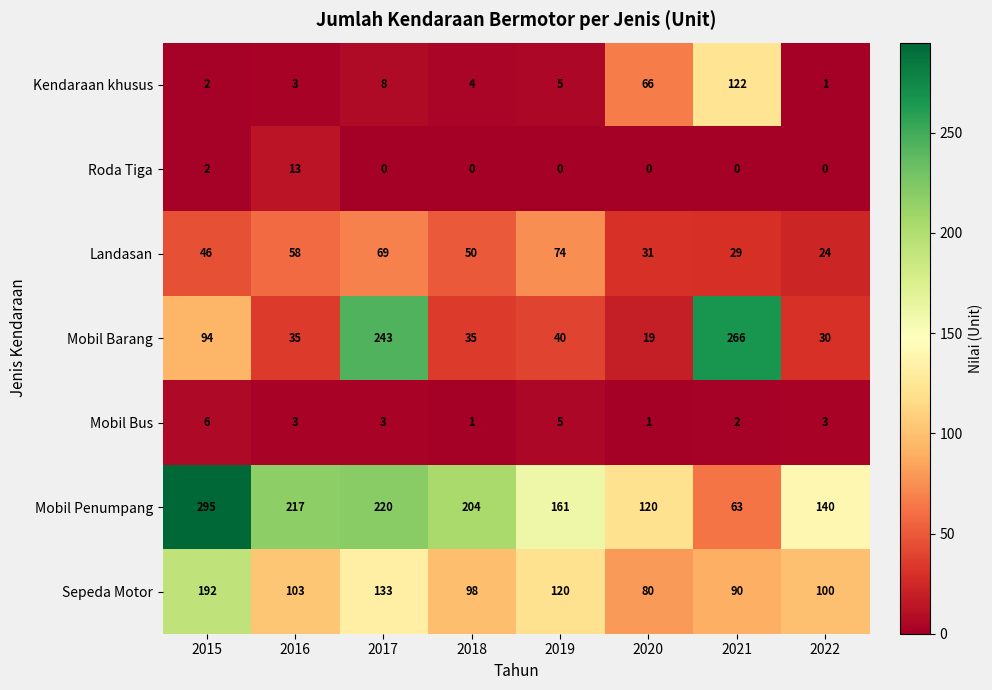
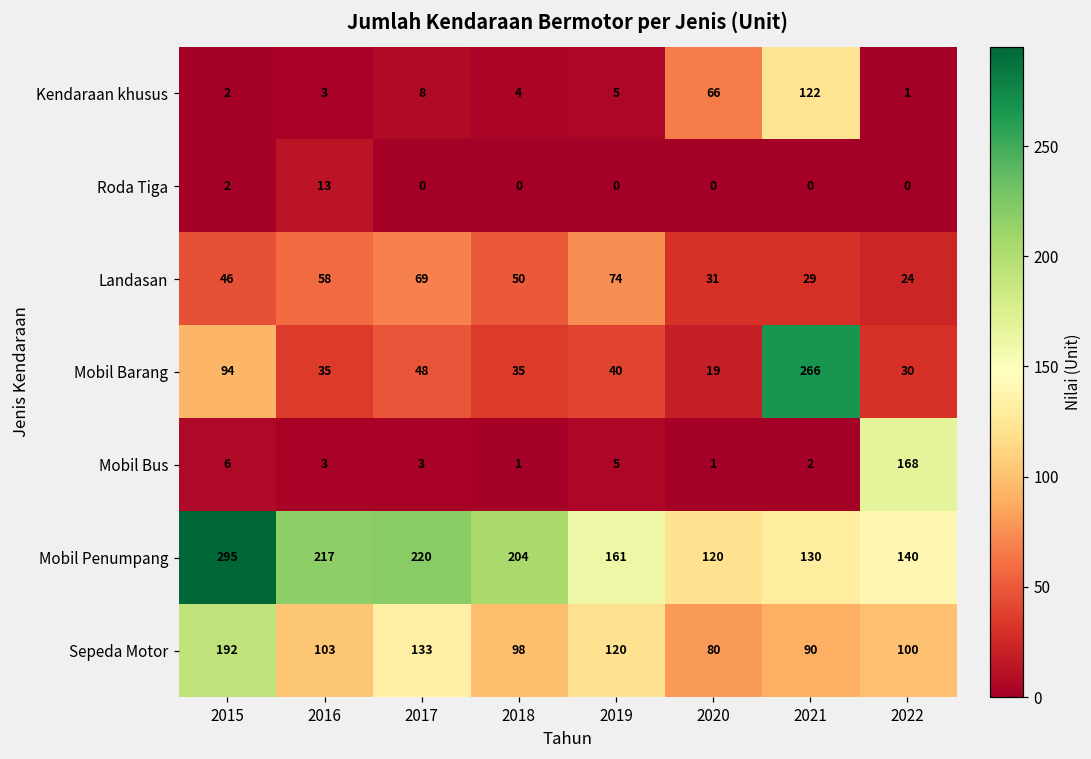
Mobil Barang, 2017: 243 -> 48
Mobil Bus, 2022: 3 -> 168
Mobil Penumpang, 2021: 63 -> 130
